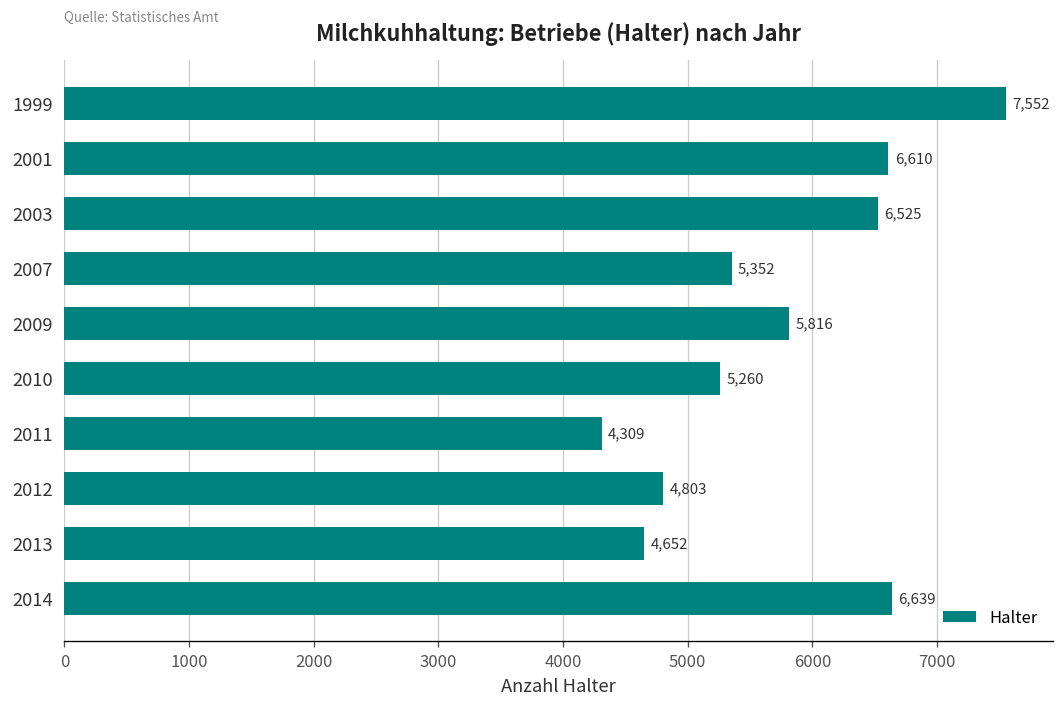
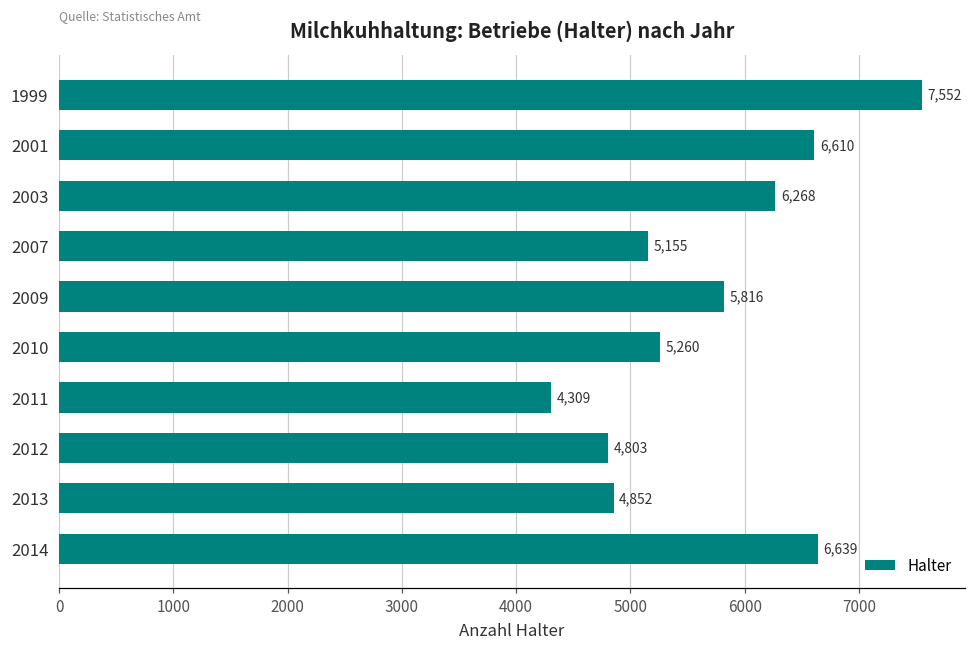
2003: 6,525 -> 6,268
2007: 5,352 -> 5,155
2013: 4,652 -> 4,852
